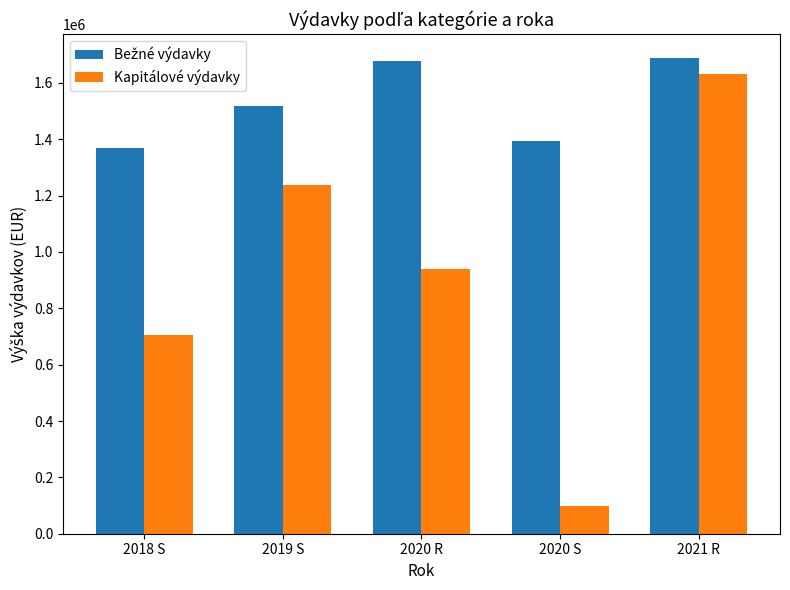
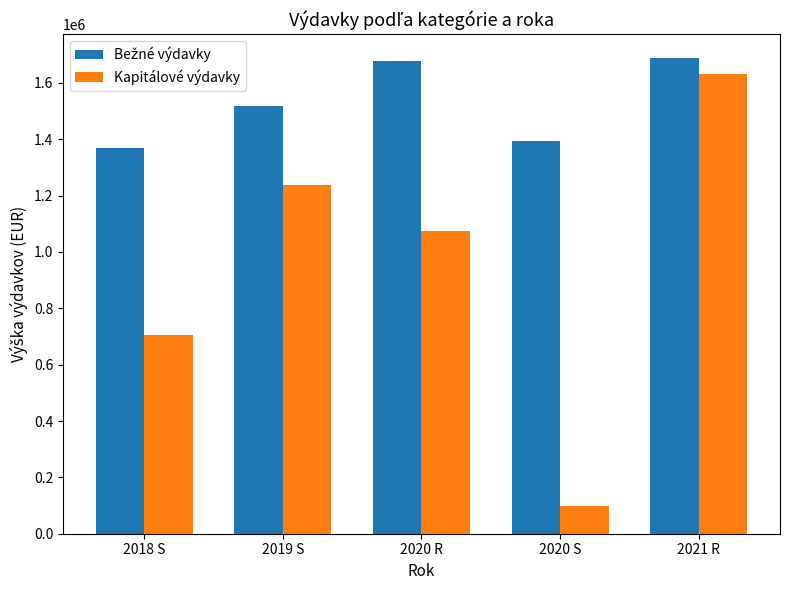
Kapitálové výdavky, 2020 R: 940000 -> 1070000
